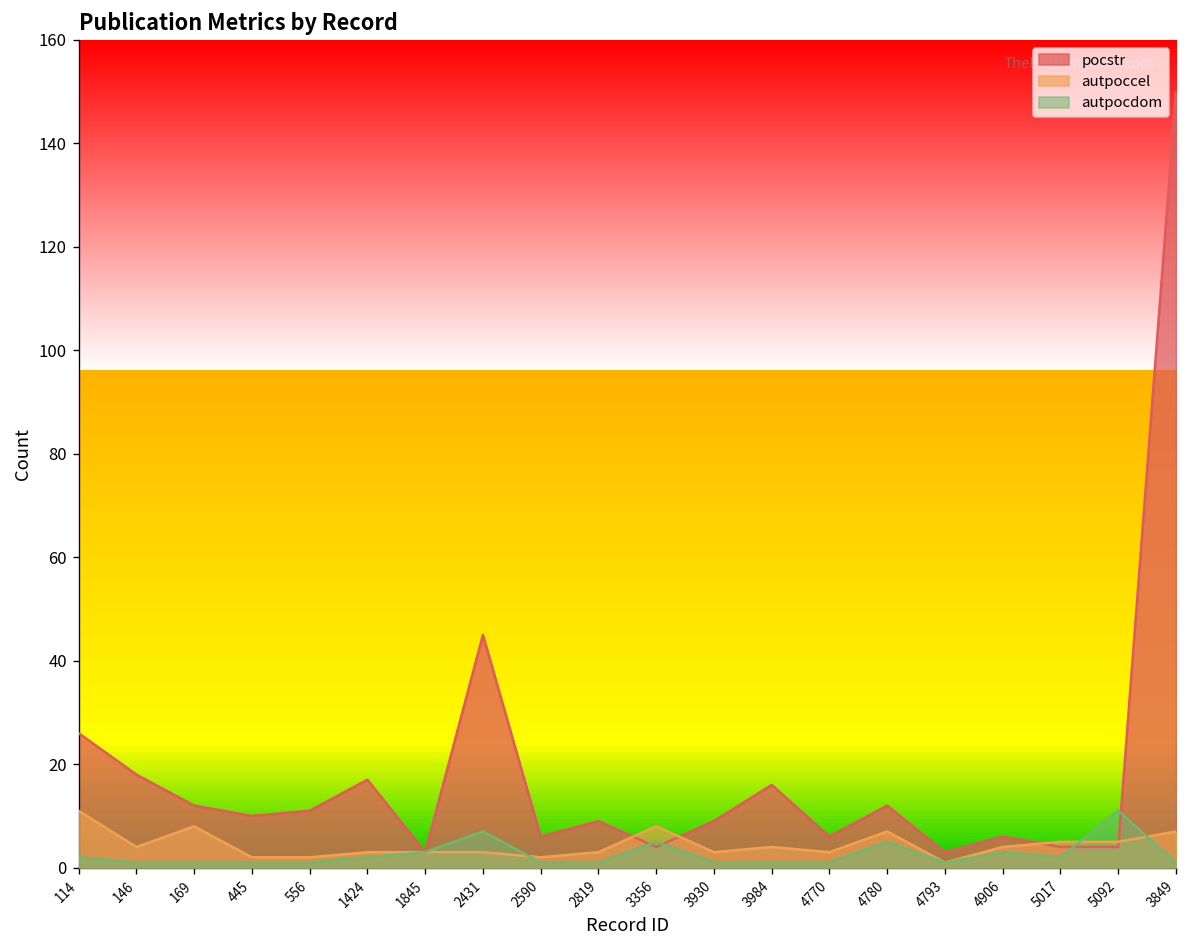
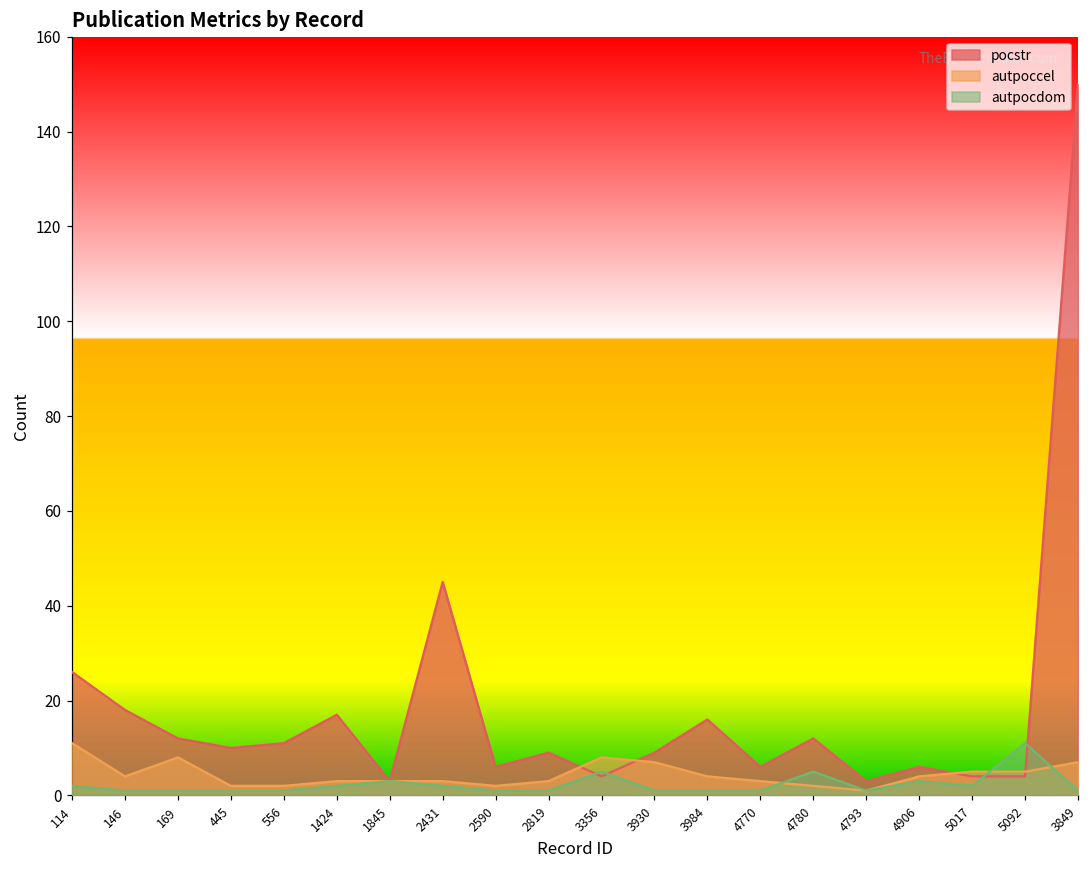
autpocdom, 2431: 7 -> 2
autpoccel, 3930: 3 -> 7
autpoccel, 4780: 7 -> 2
